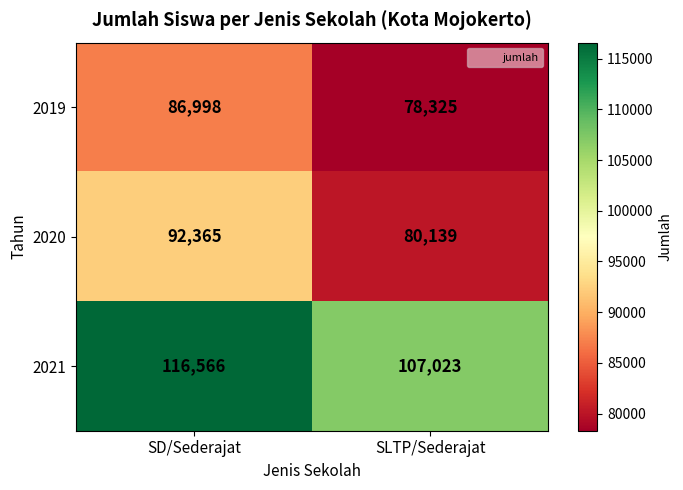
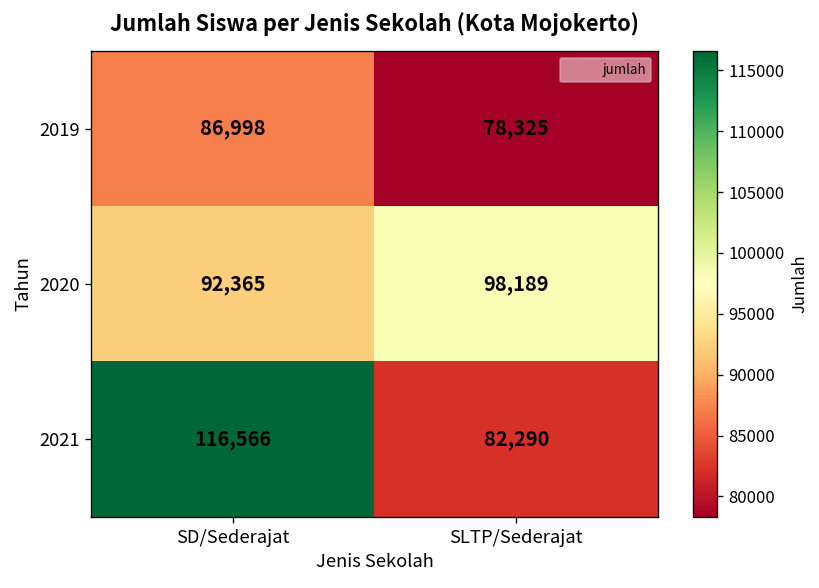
2020, SLTP/Sederajat: 80,139 -> 98,189
2021, SLTP/Sederajat: 107,023 -> 82,290
